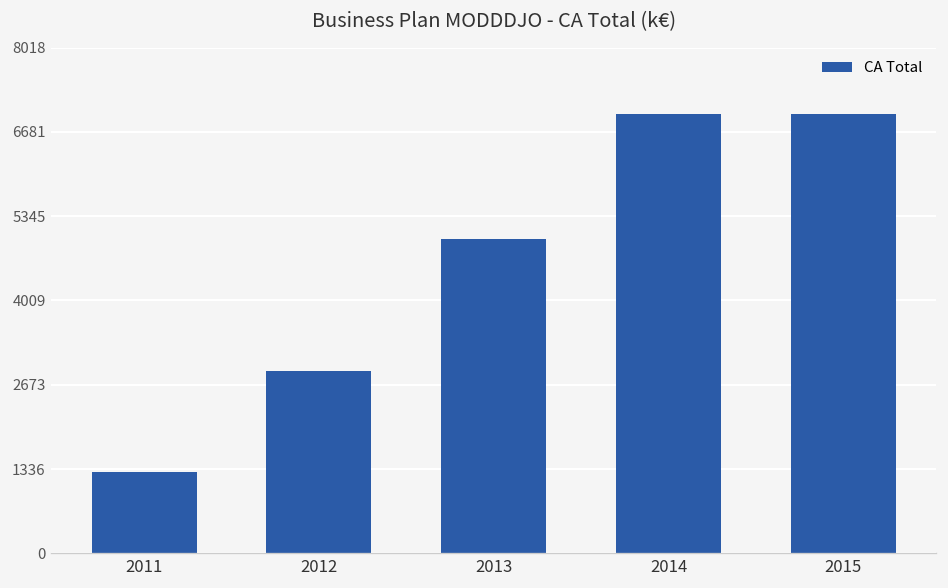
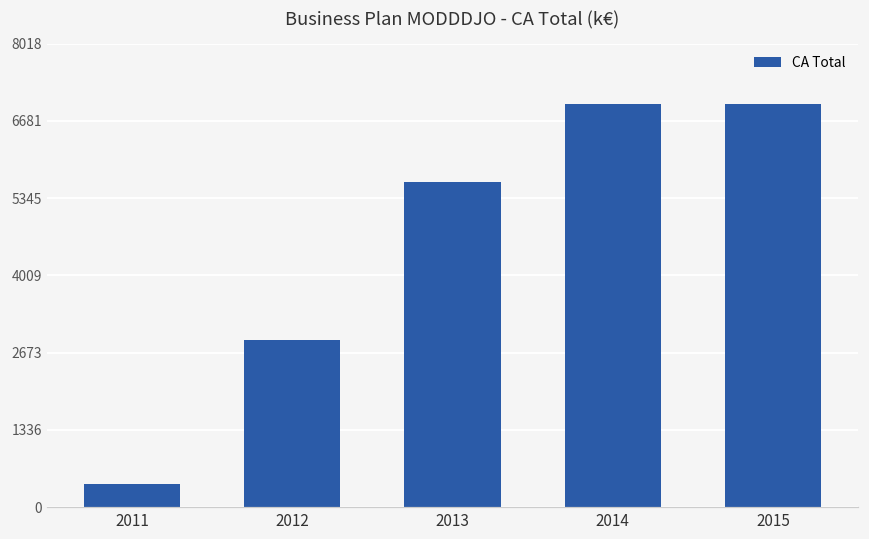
2011: 1300 -> 400
2013: 5000 -> 5600
